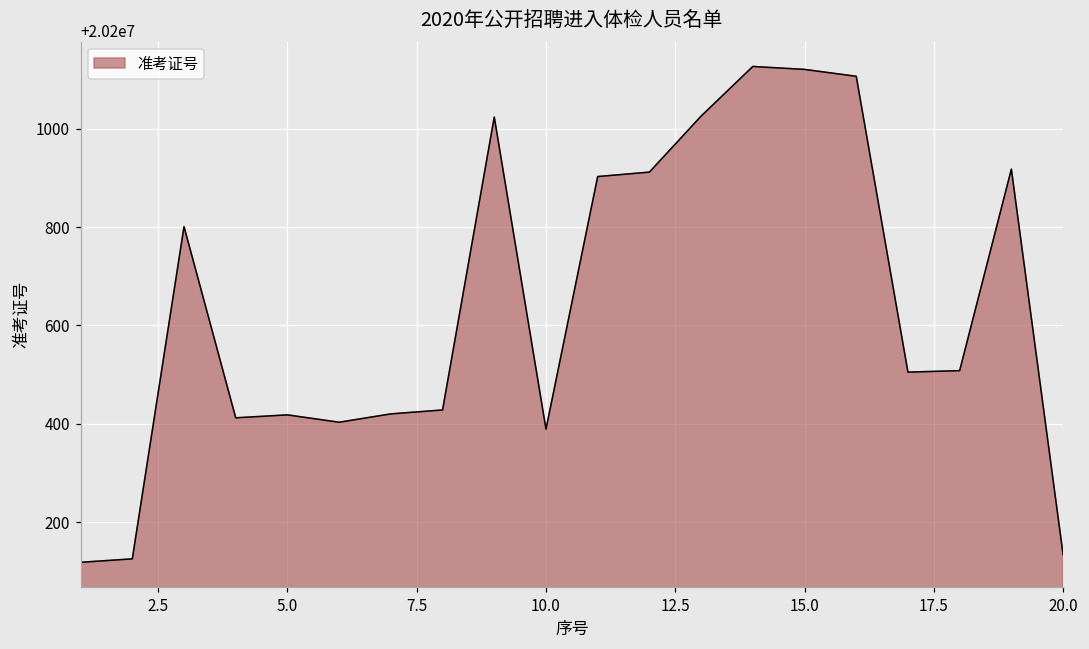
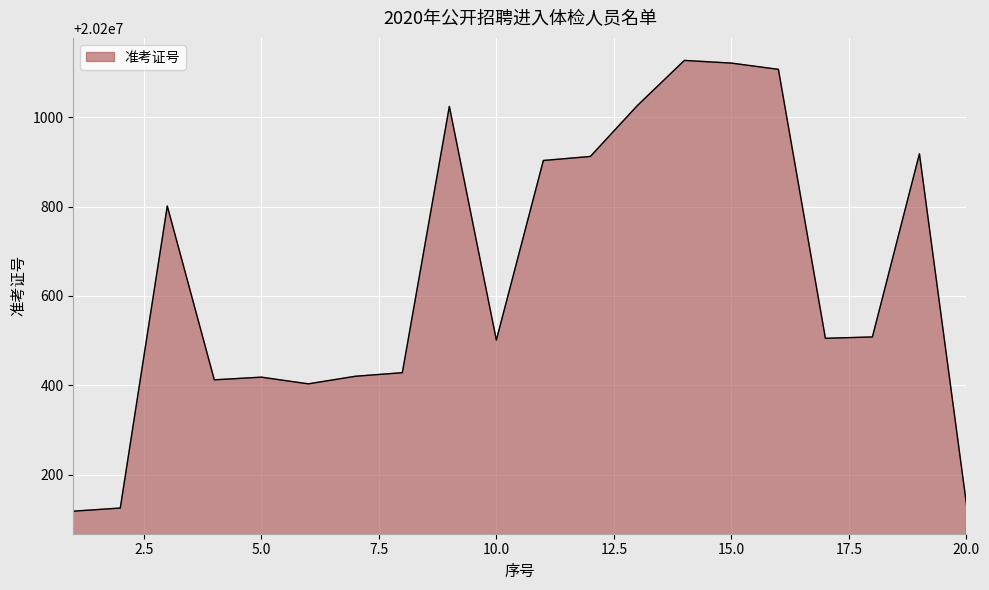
10.0: 20200390 -> 20200500
